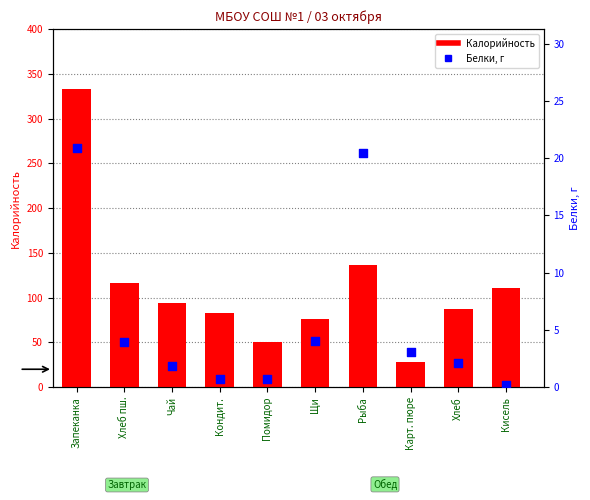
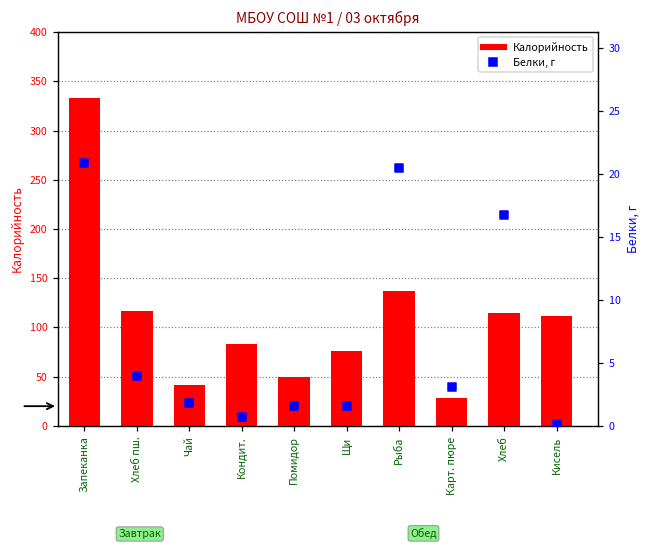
Калорийность, Чай: 90 -> 40
Калорийность, Хлеб: 90 -> 110
Белки, г, Помидор: 0.7 -> 1.6
Белки, г, Щи: 4.0 -> 1.6
Белки, г, Хлеб: 2.1 -> 16.7
